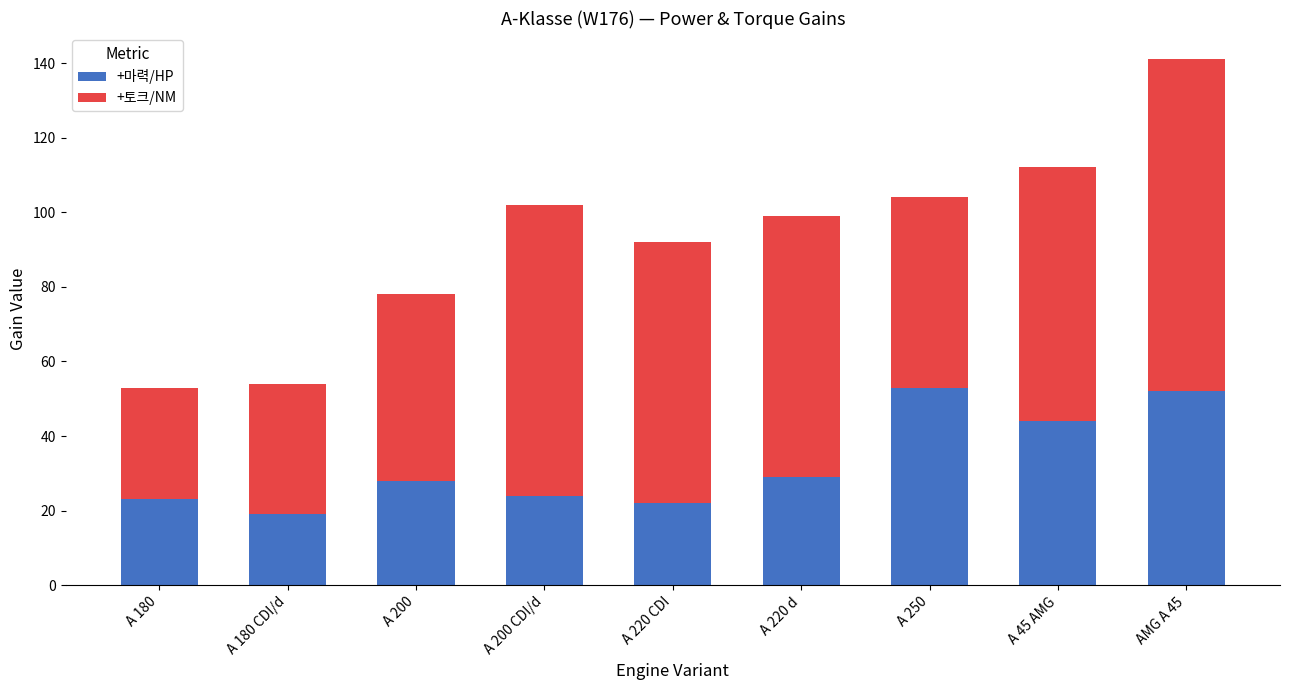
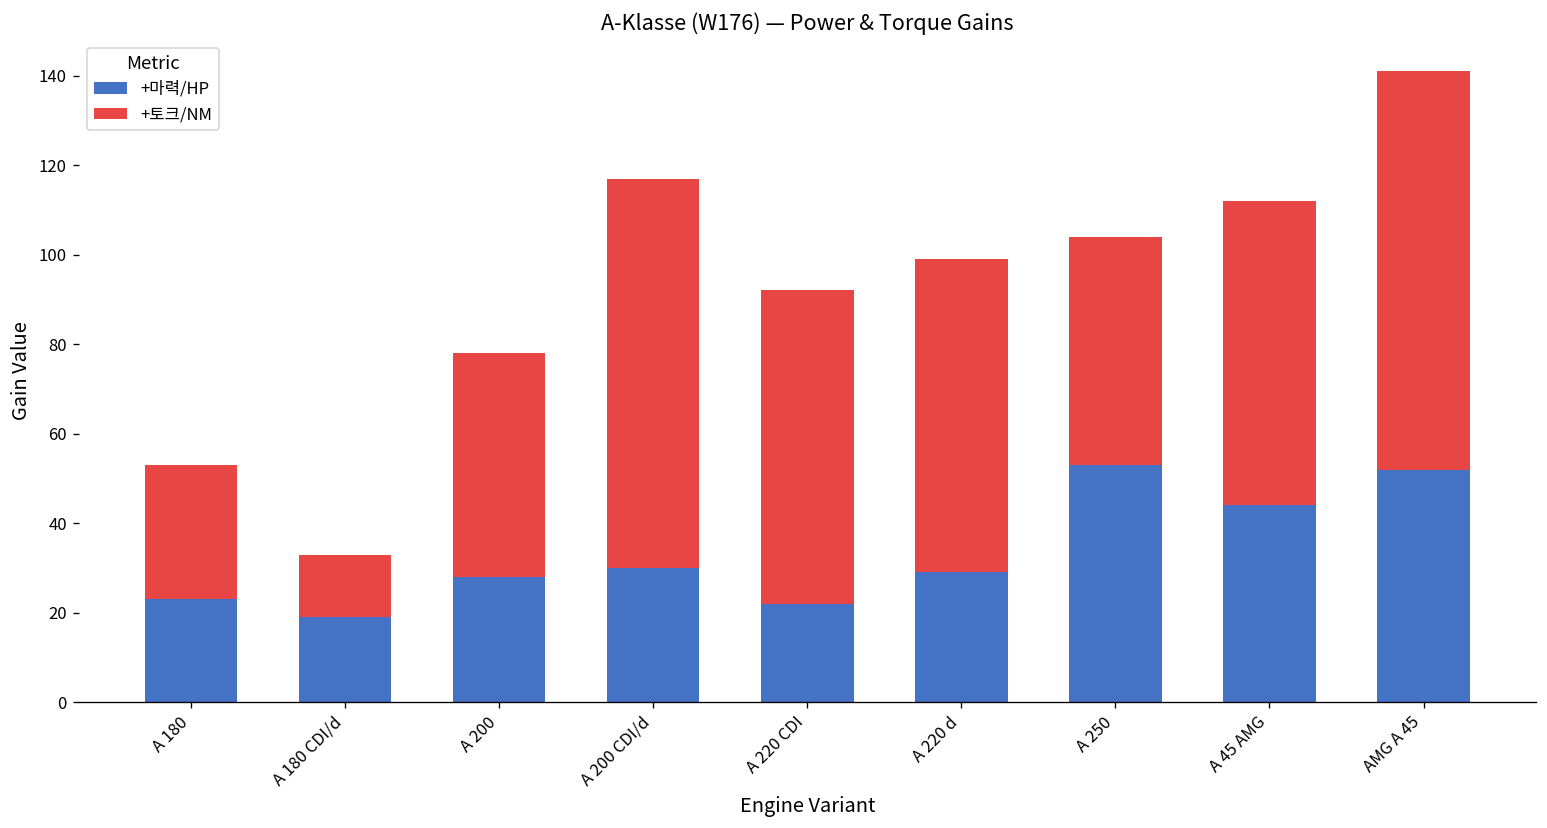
+토크/NM, A 180 CDI/d: 35 -> 14
+마력/HP, A 200 CDI/d: 24 -> 30
+토크/NM, A 200 CDI/d: 78 -> 87
